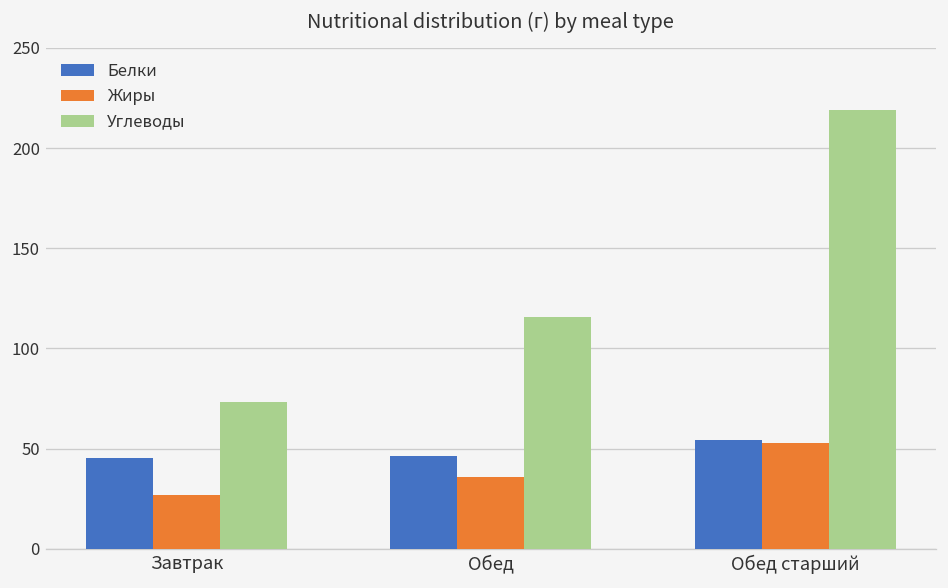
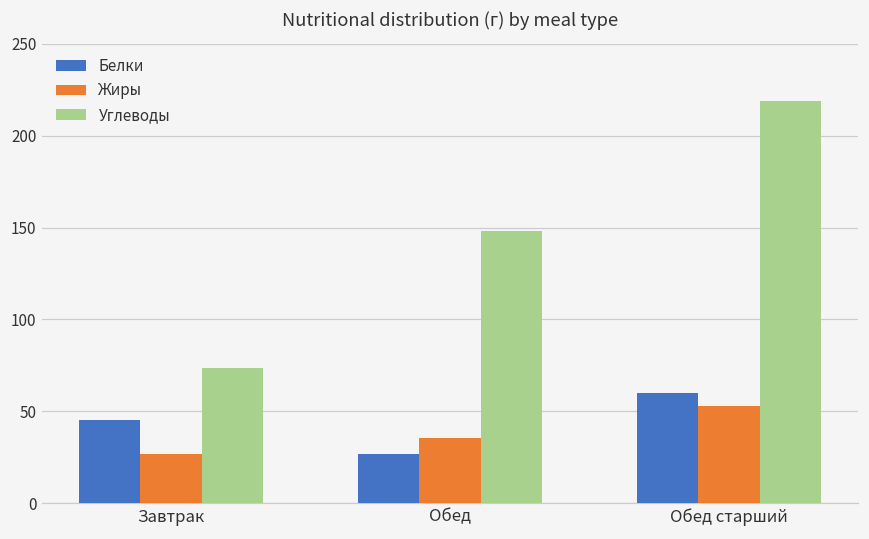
Белки, Обед: 46 -> 27
Углеводы, Обед: 116 -> 148
Белки, Обед старший: 54 -> 60
